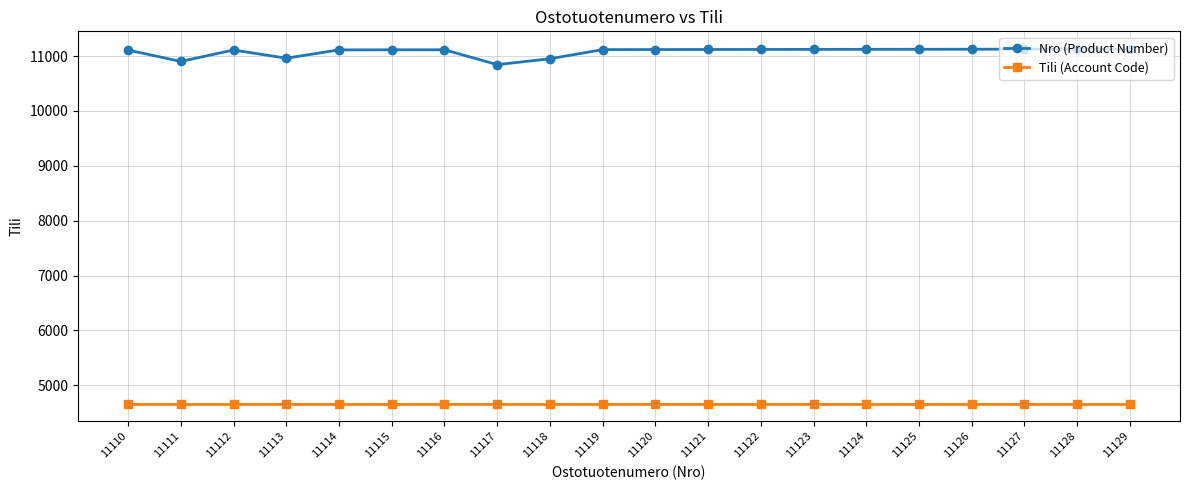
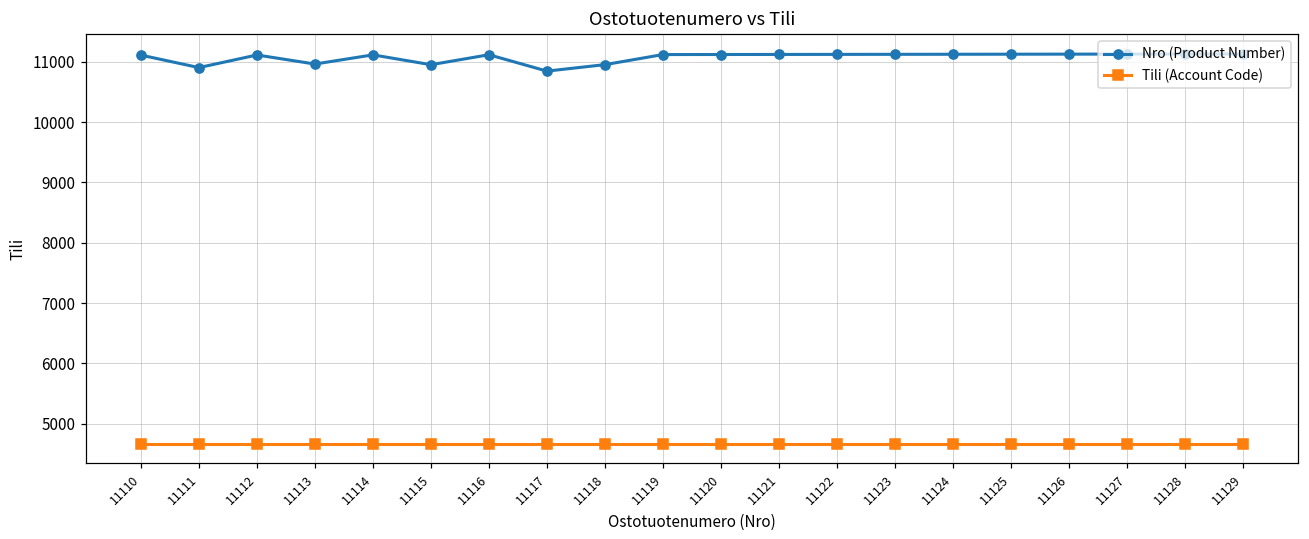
Nro (Product Number), 11115: 11100 -> 11000
